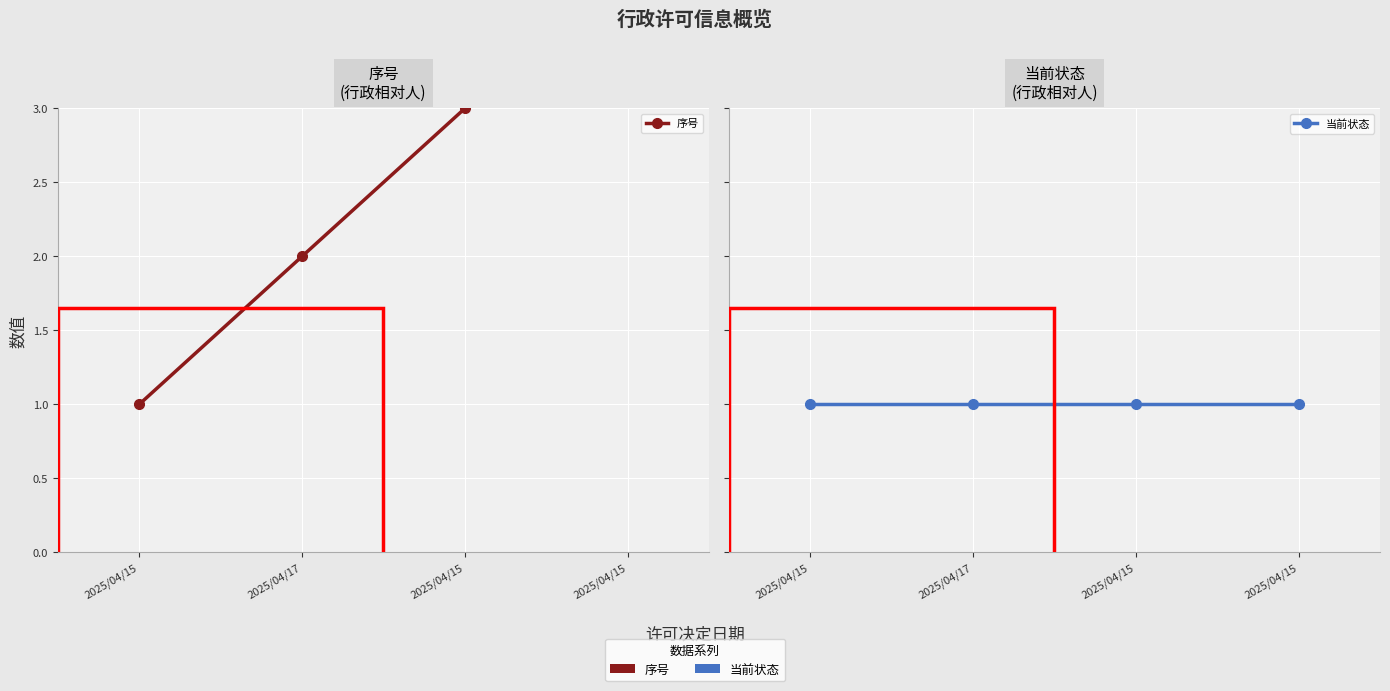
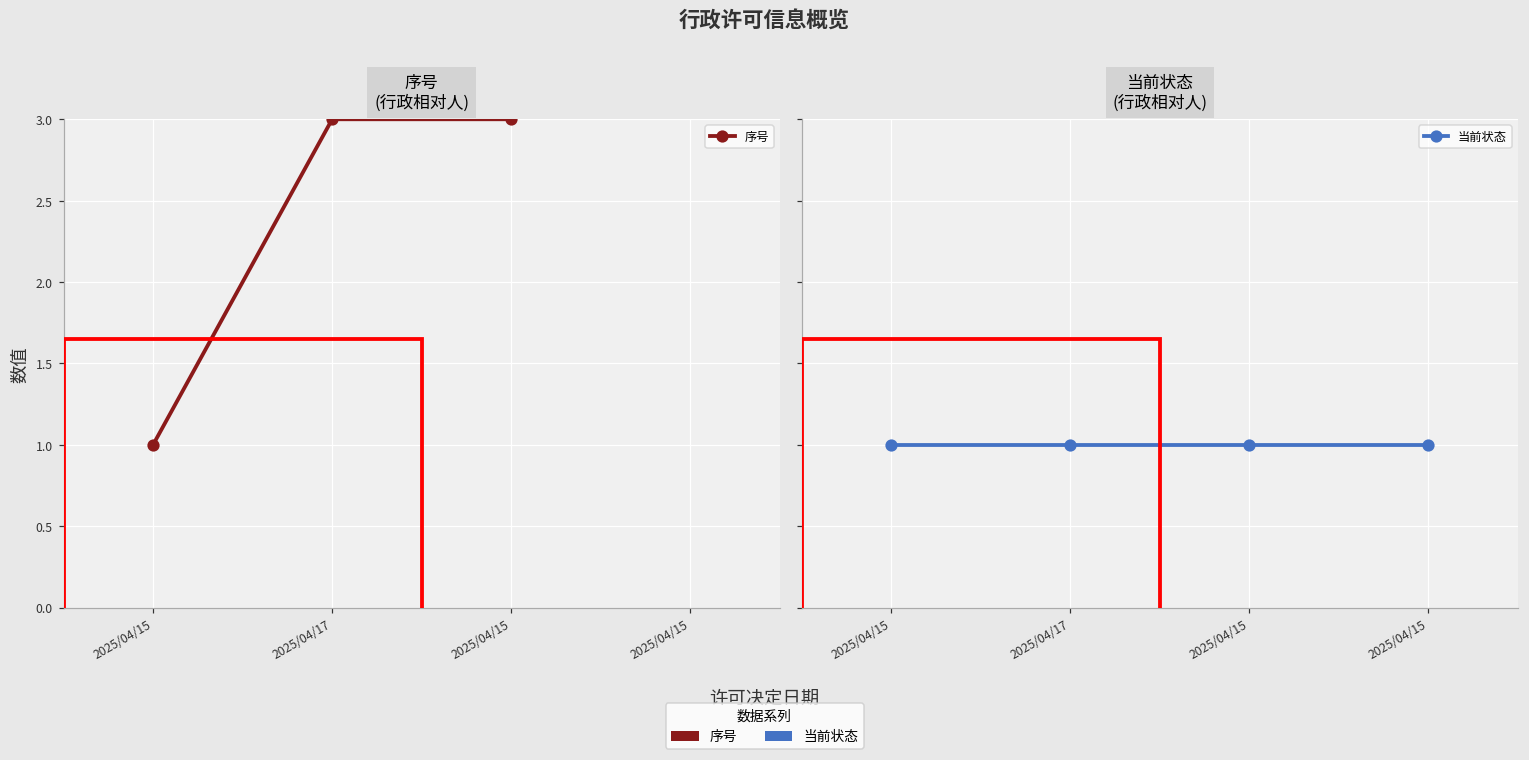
序号 (行政相对人), 2025/04/17: 2 -> 3
